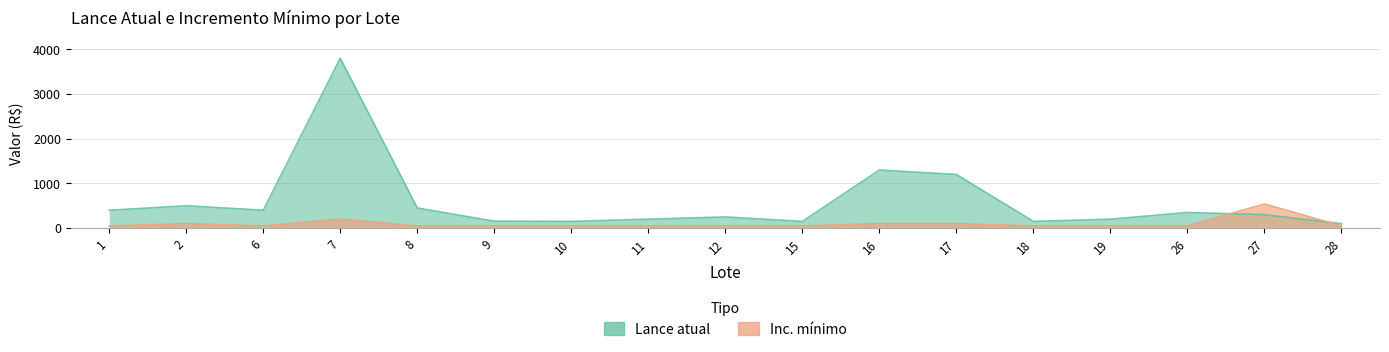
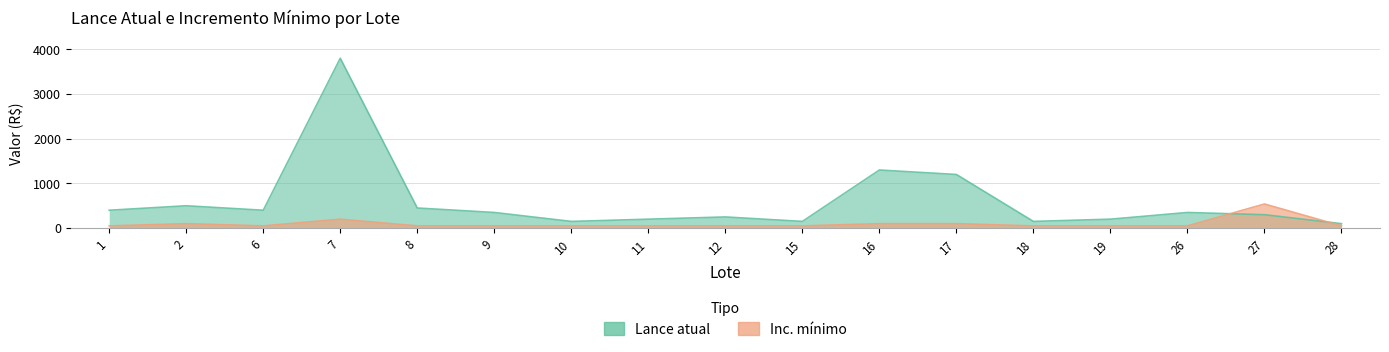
Lance atual, 9: 200 -> 400
